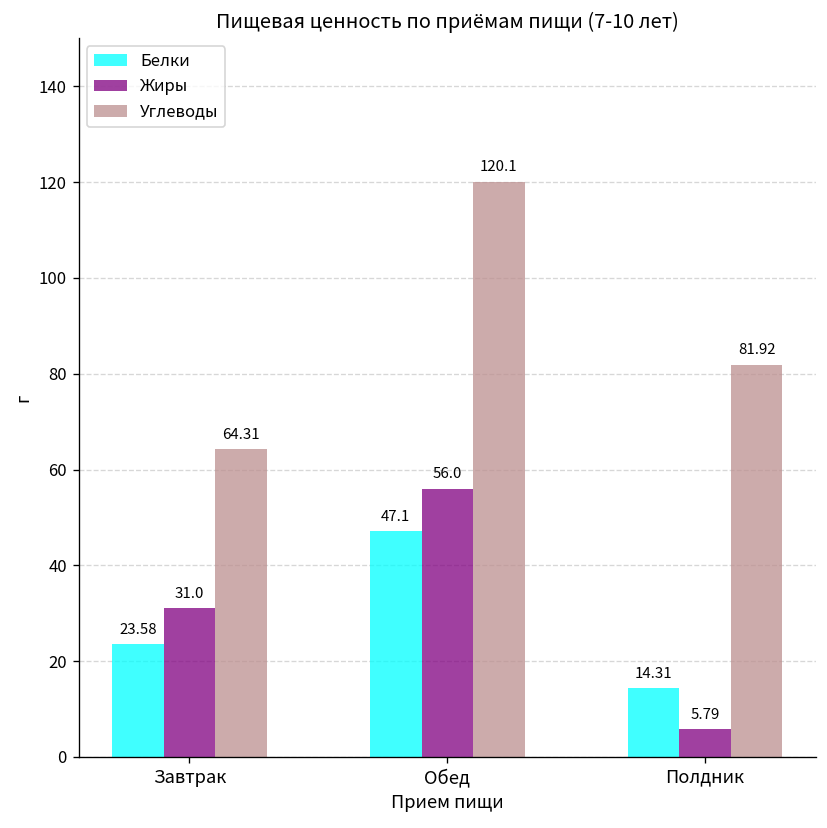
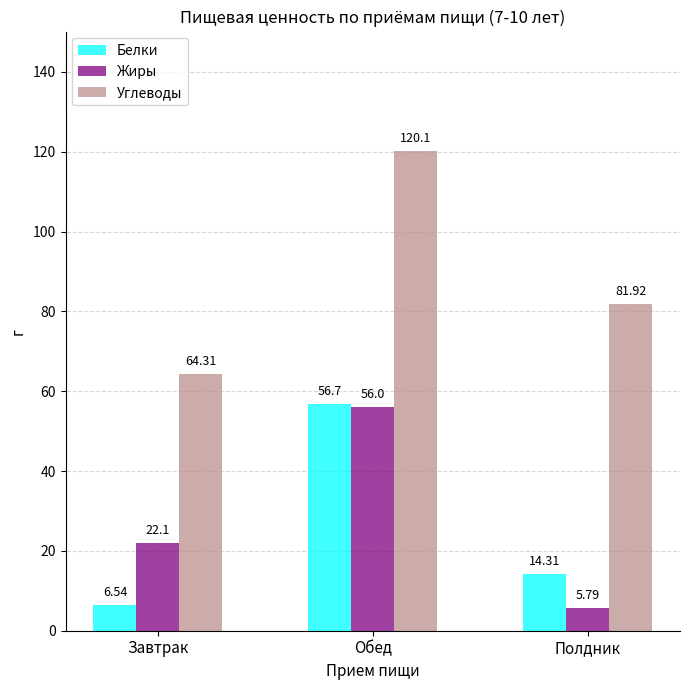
Белки, Завтрак: 23.58 -> 6.54
Жиры, Завтрак: 31.0 -> 22.1
Белки, Обед: 47.1 -> 56.7
